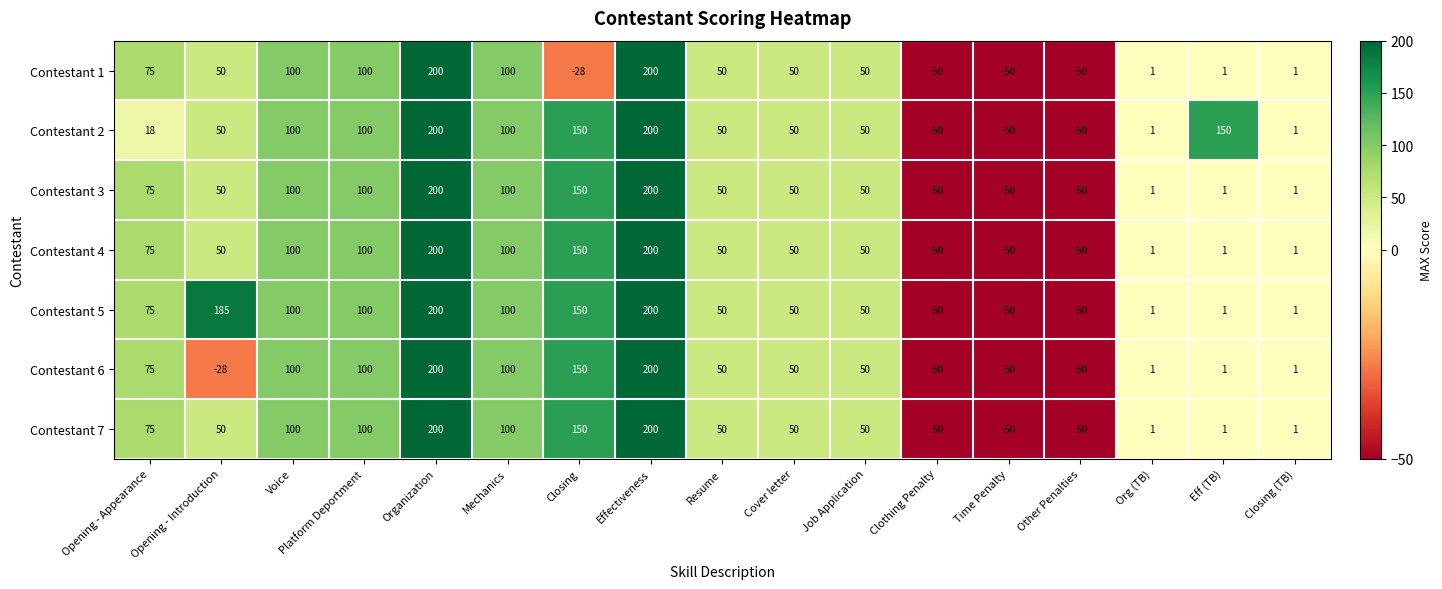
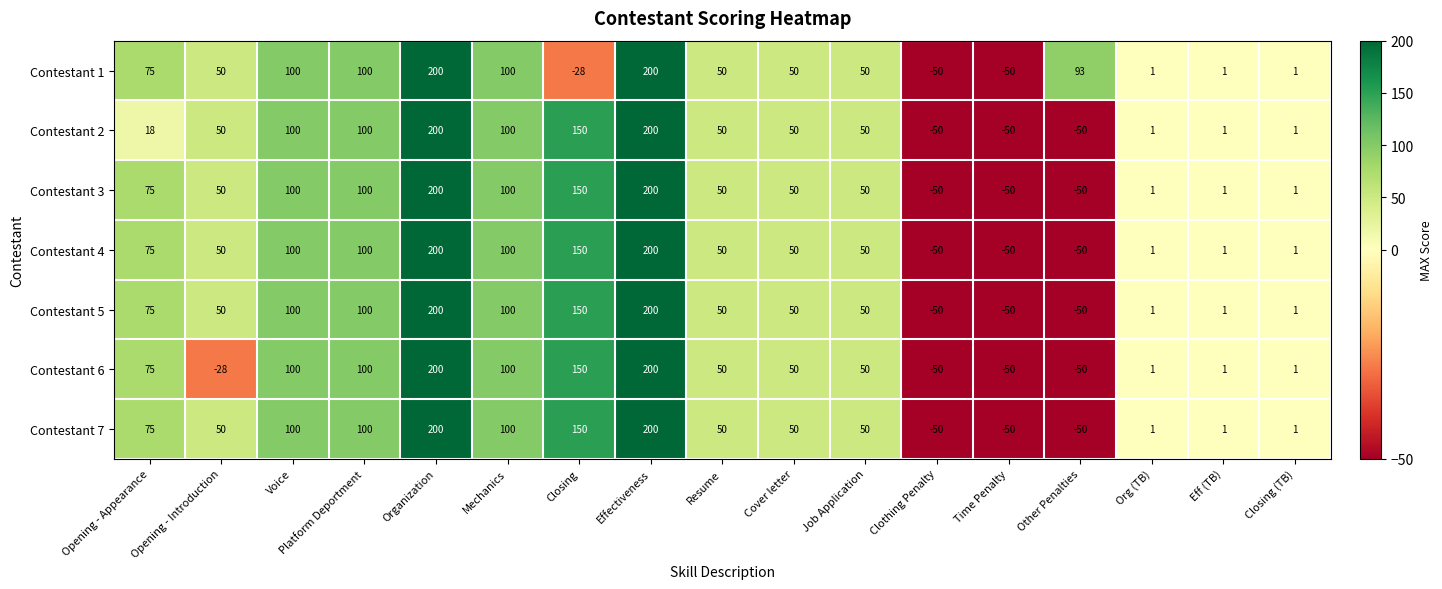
Contestant 1, Other Penalties: -50 -> 93
Contestant 2, Eff (TB): 150 -> 1
Contestant 5, Opening - Introduction: 185 -> 50
